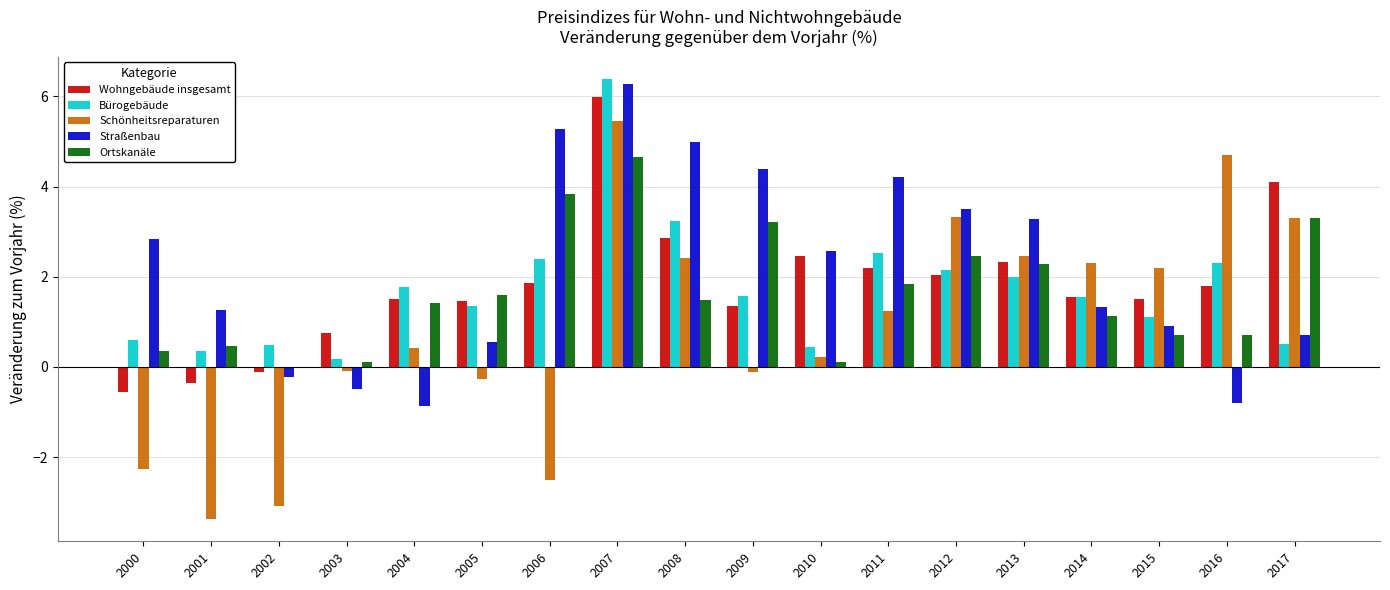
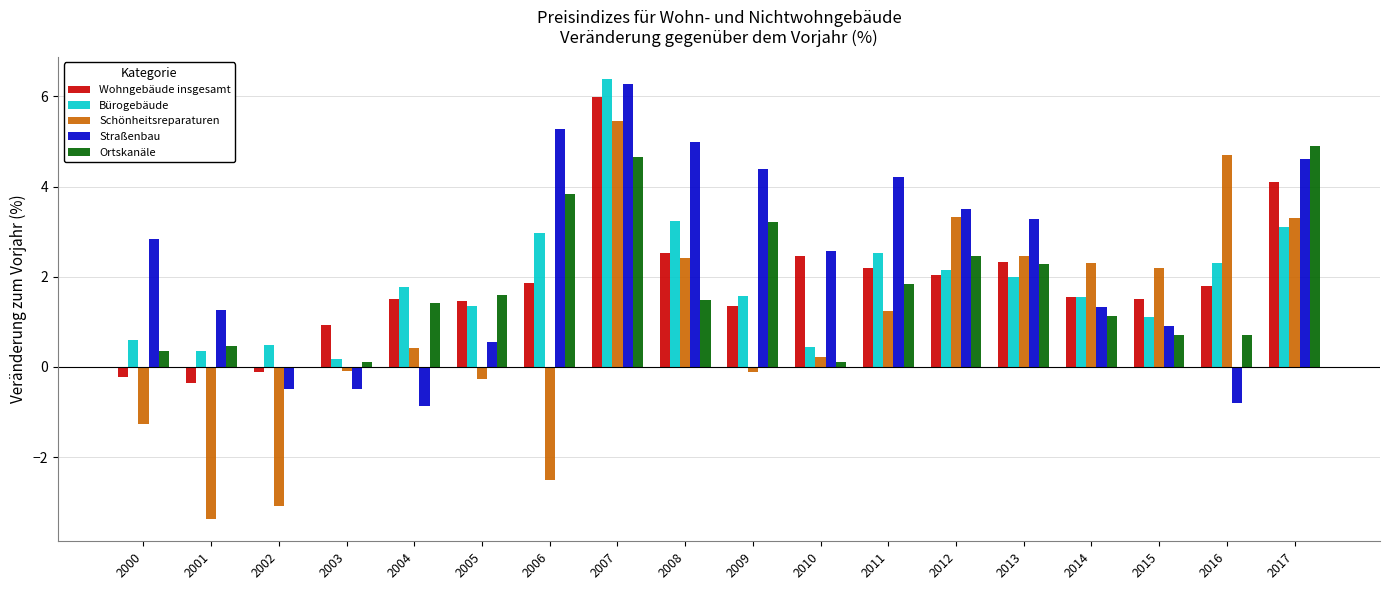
Wohngebäude insgesamt, 2000: -0.5 -> -0.2
Schönheitsreparaturen, 2000: -2.3 -> -1.3
Straßenbau, 2002: -0.2 -> -0.5
Wohngebäude insgesamt, 2003: 0.8 -> 0.9
Bürogebäude, 2006: 2.4 -> 3.0
Wohngebäude insgesamt, 2008: 2.9 -> 2.5
Bürogebäude, 2017: 0.5 -> 3.1
Straßenbau, 2017: 0.7 -> 4.6
Ortskanäle, 2017: 3.3 -> 4.9
